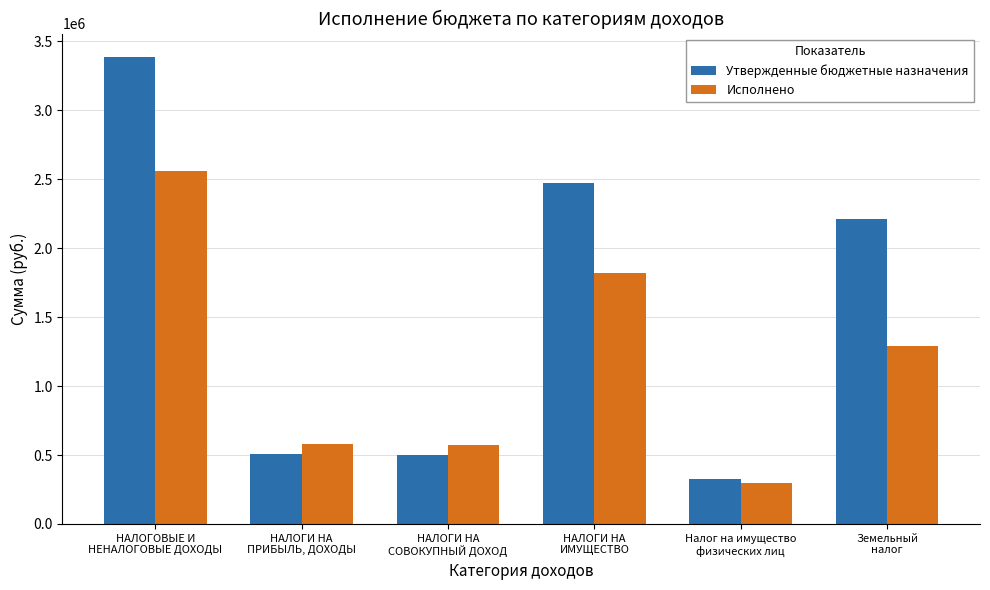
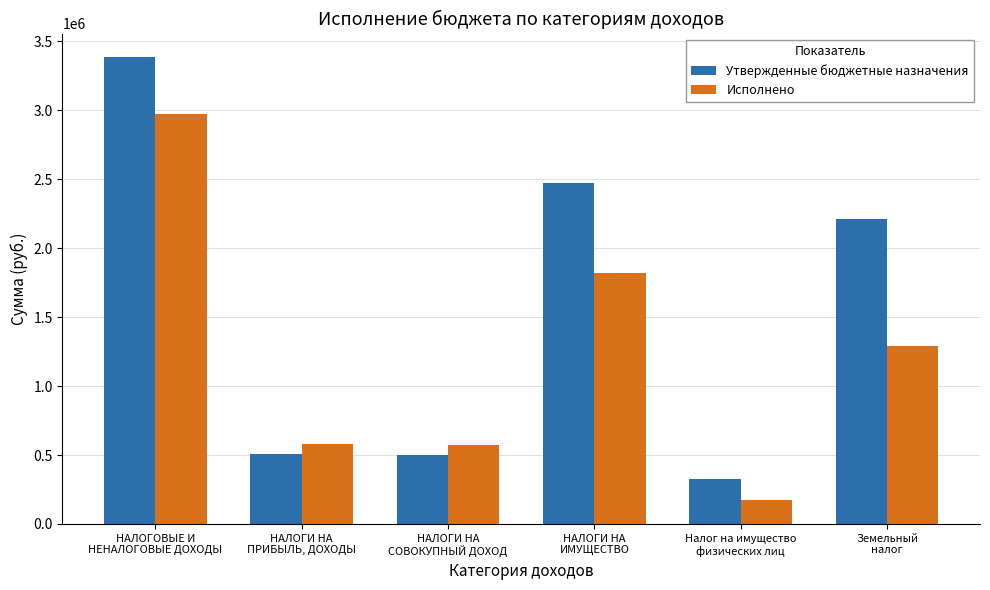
Исполнено, НАЛОГОВЫЕ И НЕНАЛОГОВЫЕ ДОХОДЫ: 2560000 -> 2970000
Исполнено, Налог на имущество физических лиц: 290000 -> 170000
